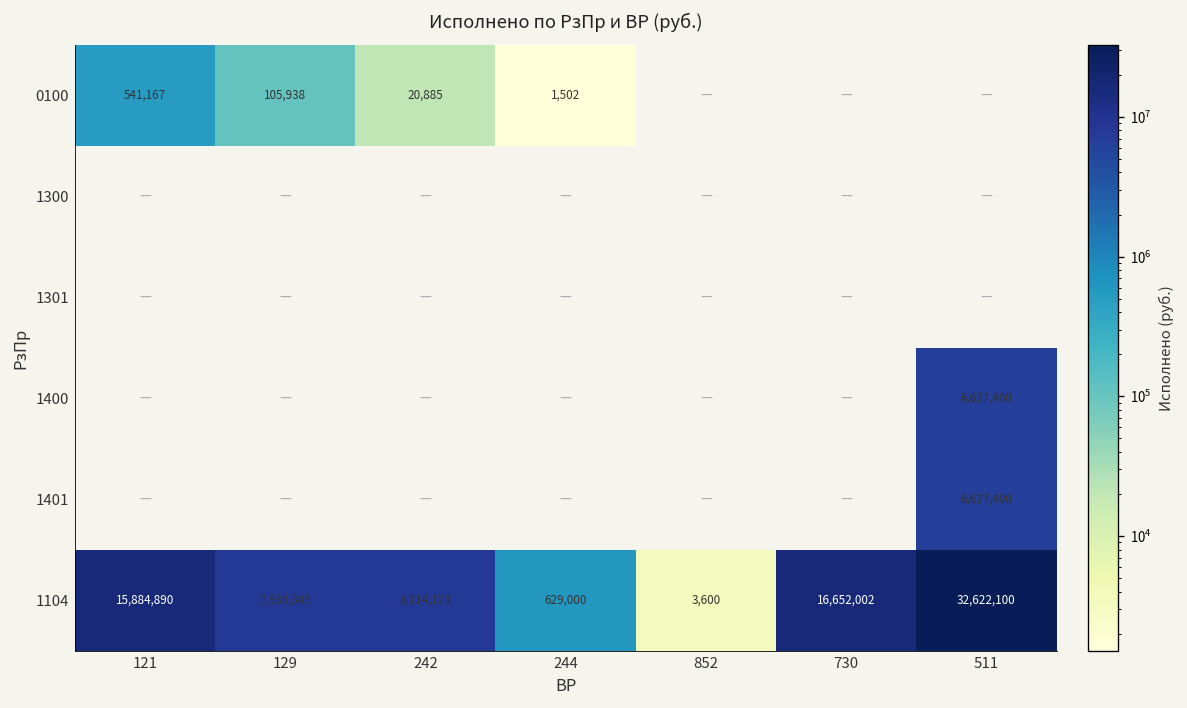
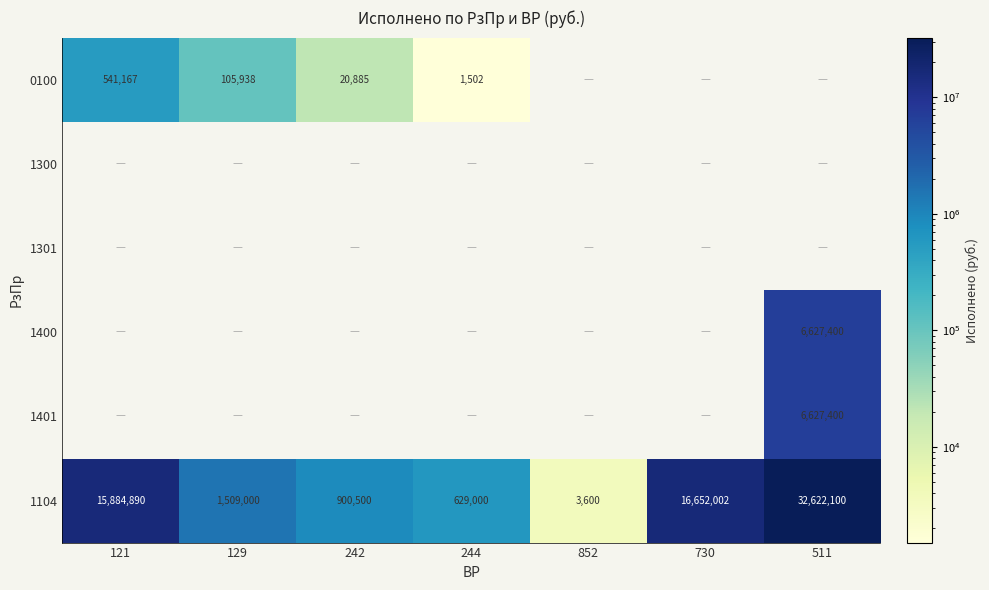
1104, 129: 7,933,345 -> 1,509,000
1104, 242: 8,114,173 -> 900,500
